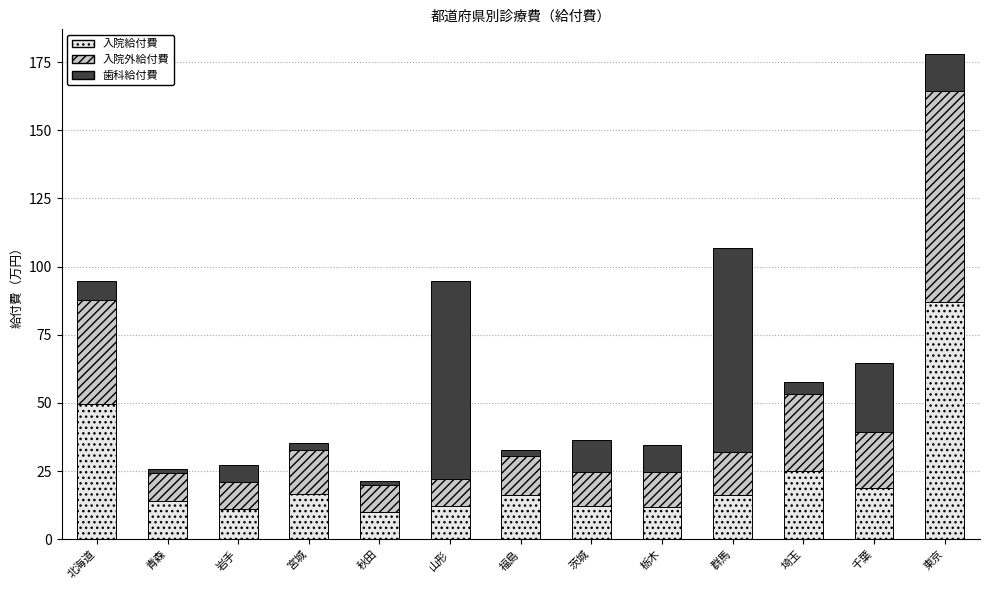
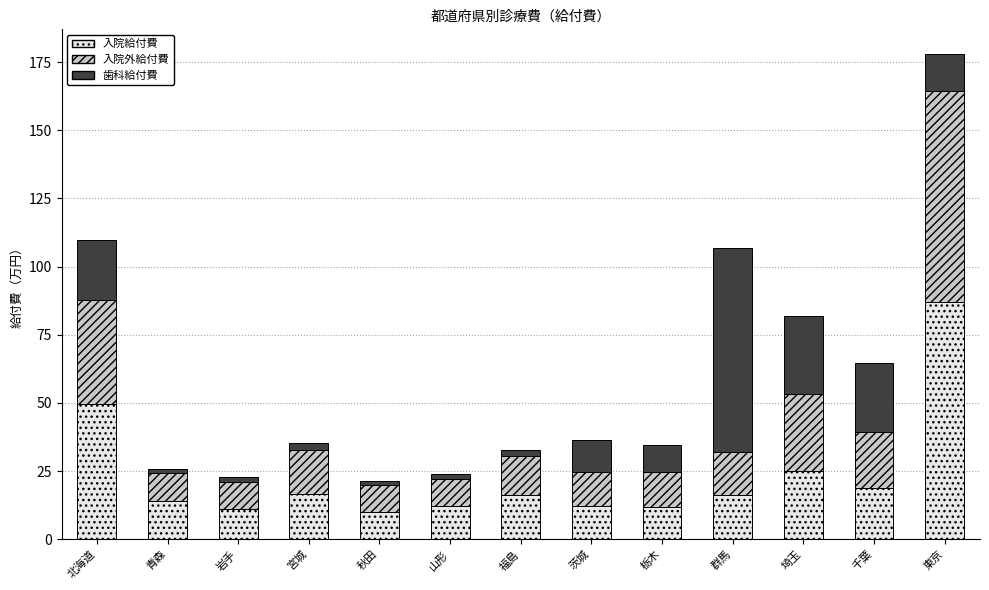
歯科給付費, 北海道: 7 -> 22
歯科給付費, 岩手: 6 -> 2
歯科給付費, 山形: 73 -> 2
歯科給付費, 埼玉: 4 -> 28
